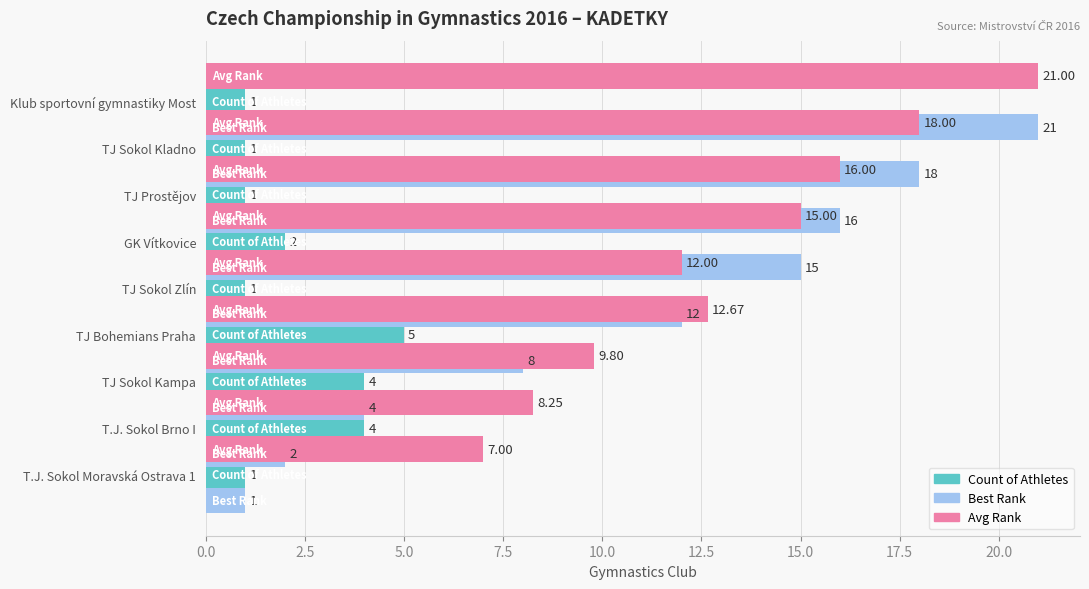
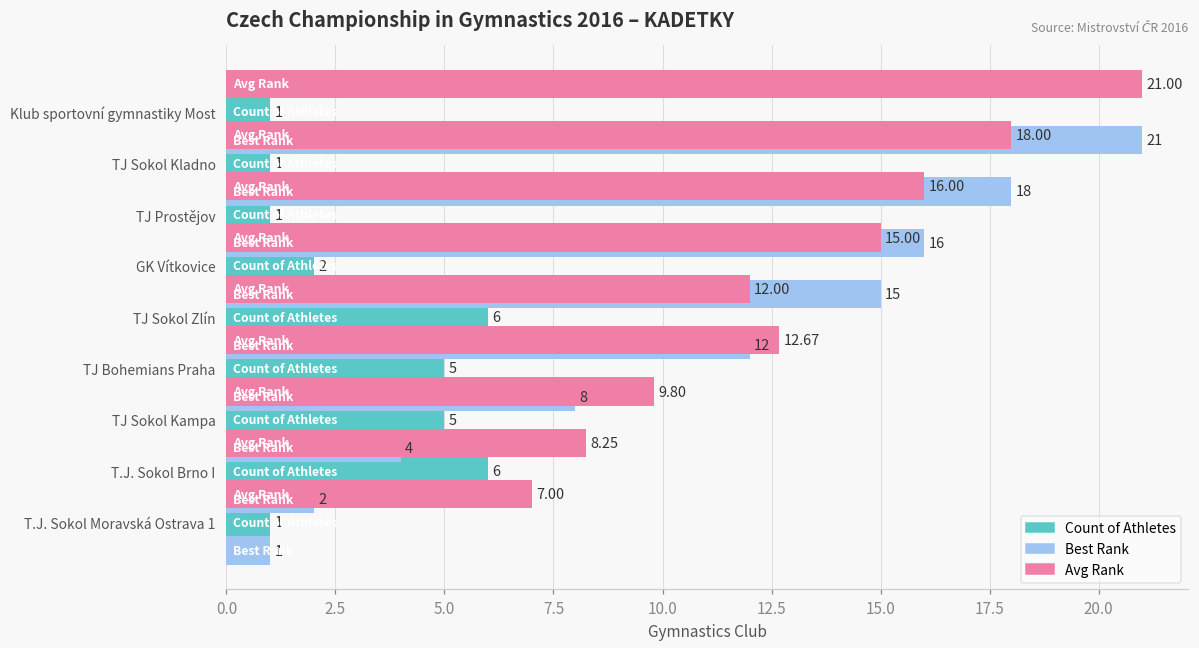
Count of Athletes, TJ Sokol Zlín: 1 -> 6
Count of Athletes, TJ Sokol Kampa: 4 -> 5
Count of Athletes, T.J. Sokol Brno I: 4 -> 6
